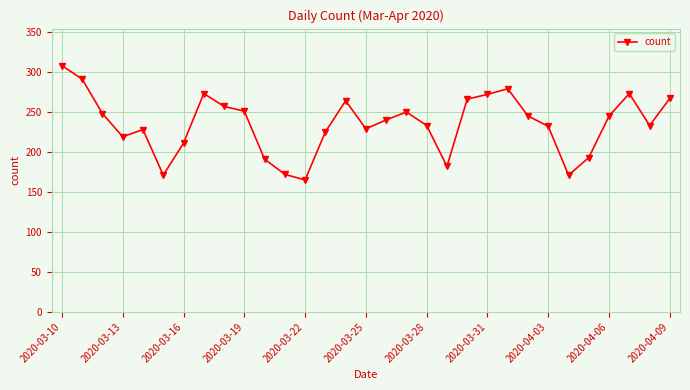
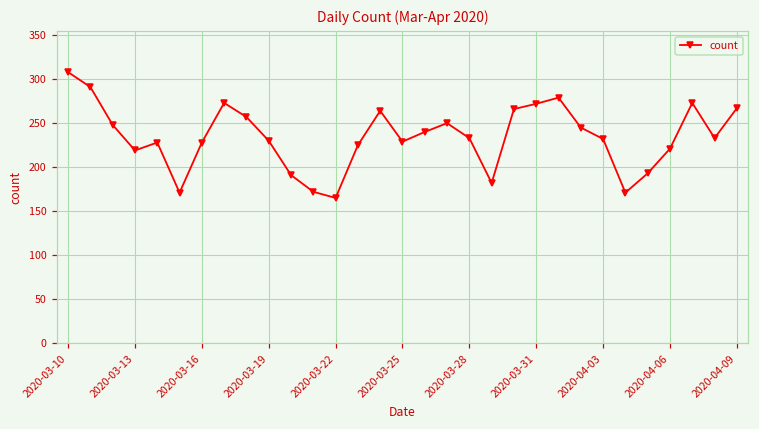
2020-03-16: 210 -> 230
2020-03-19: 250 -> 230
2020-04-06: 250 -> 220
